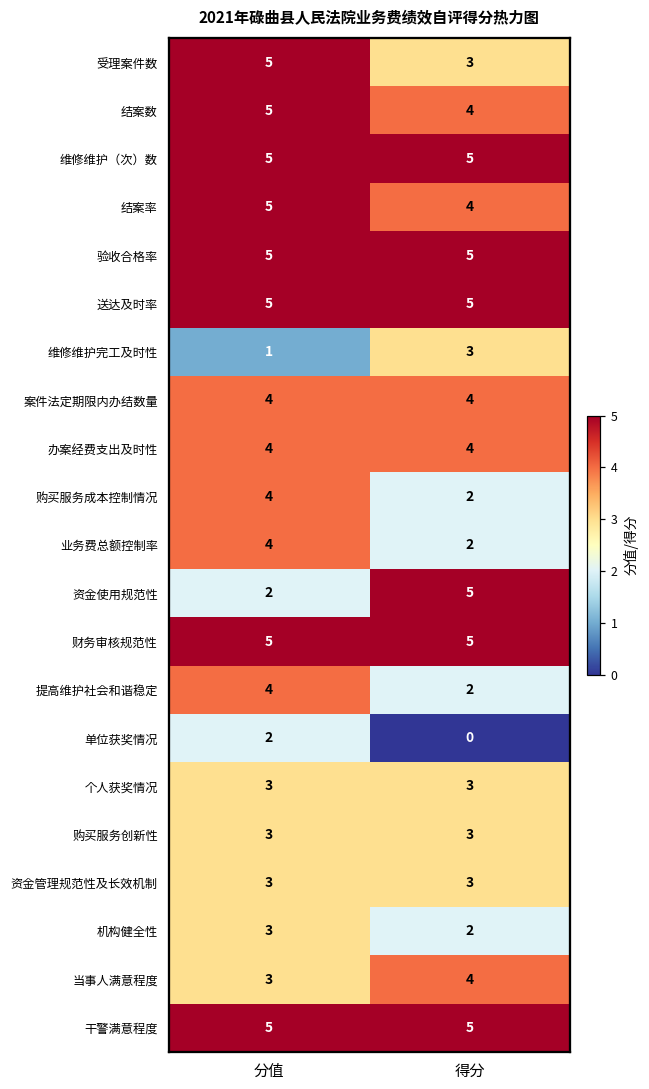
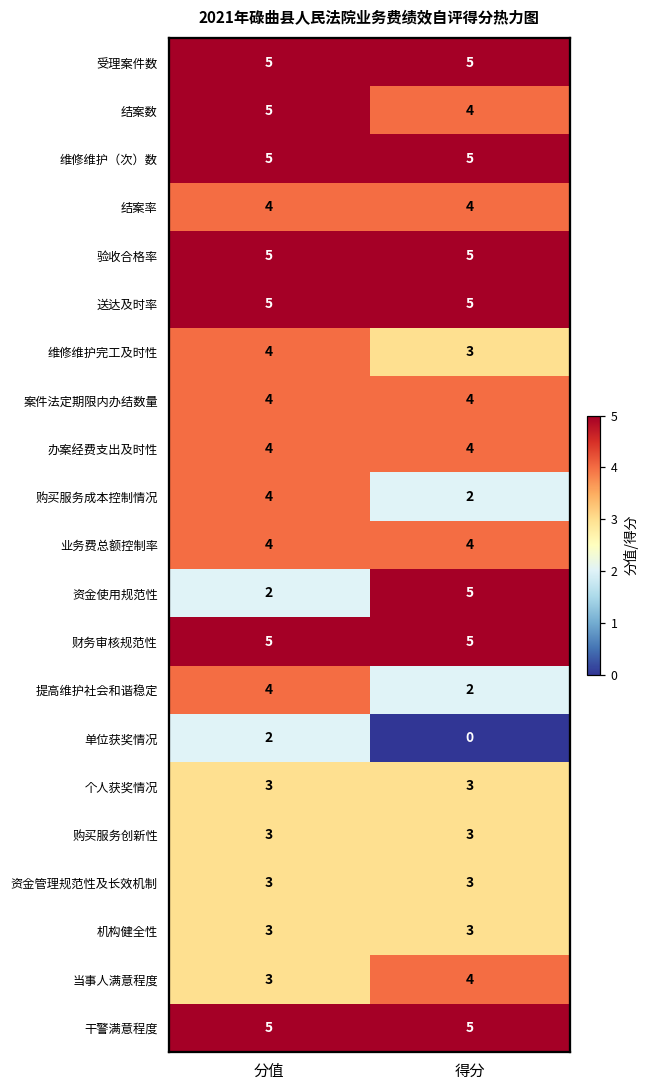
受理案件数, 得分: 3 -> 5
结案率, 分值: 5 -> 4
维修维护完工及时性, 分值: 1 -> 4
业务费总额控制率, 得分: 2 -> 4
机构健全性, 得分: 2 -> 3
